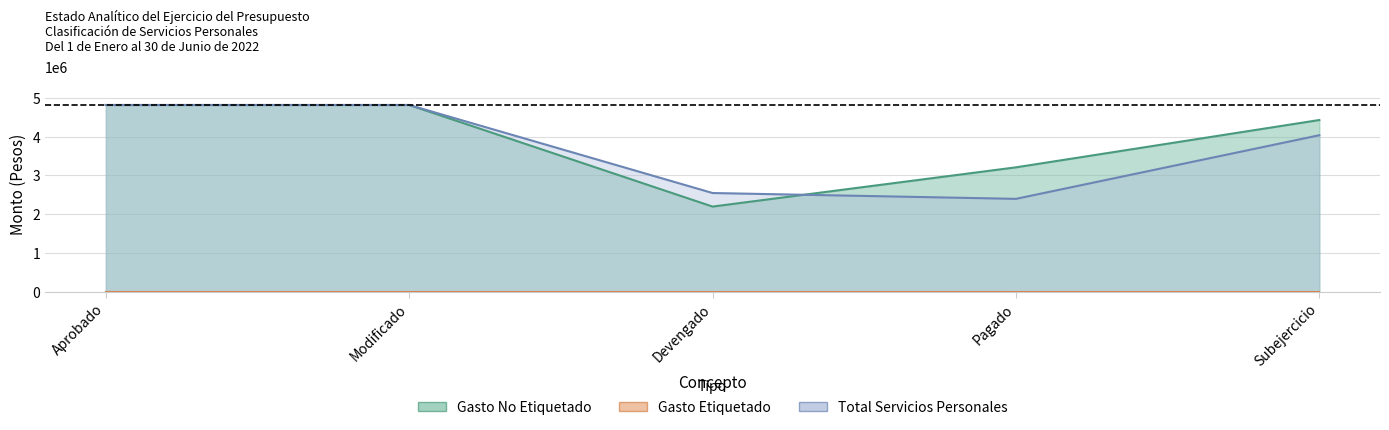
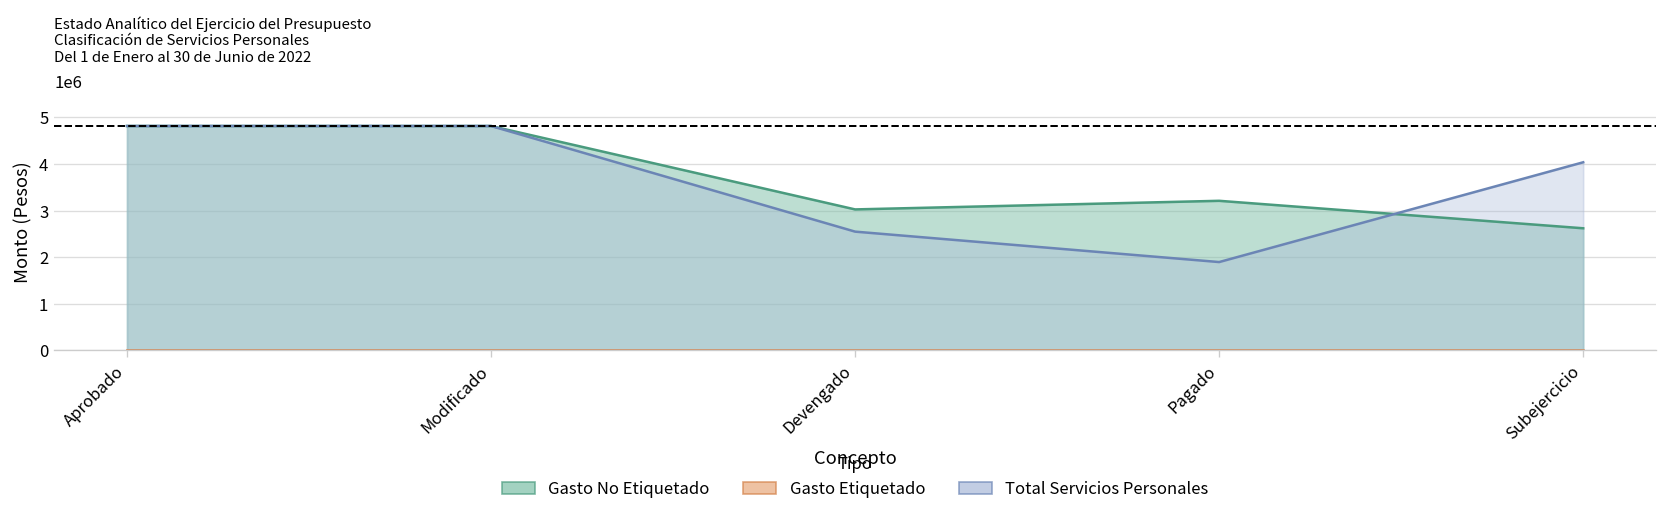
Gasto No Etiquetado, Devengado: 2200000 -> 3000000
Total Servicios Personales, Pagado: 2400000 -> 1900000
Gasto No Etiquetado, Subejercicio: 4400000 -> 2600000
